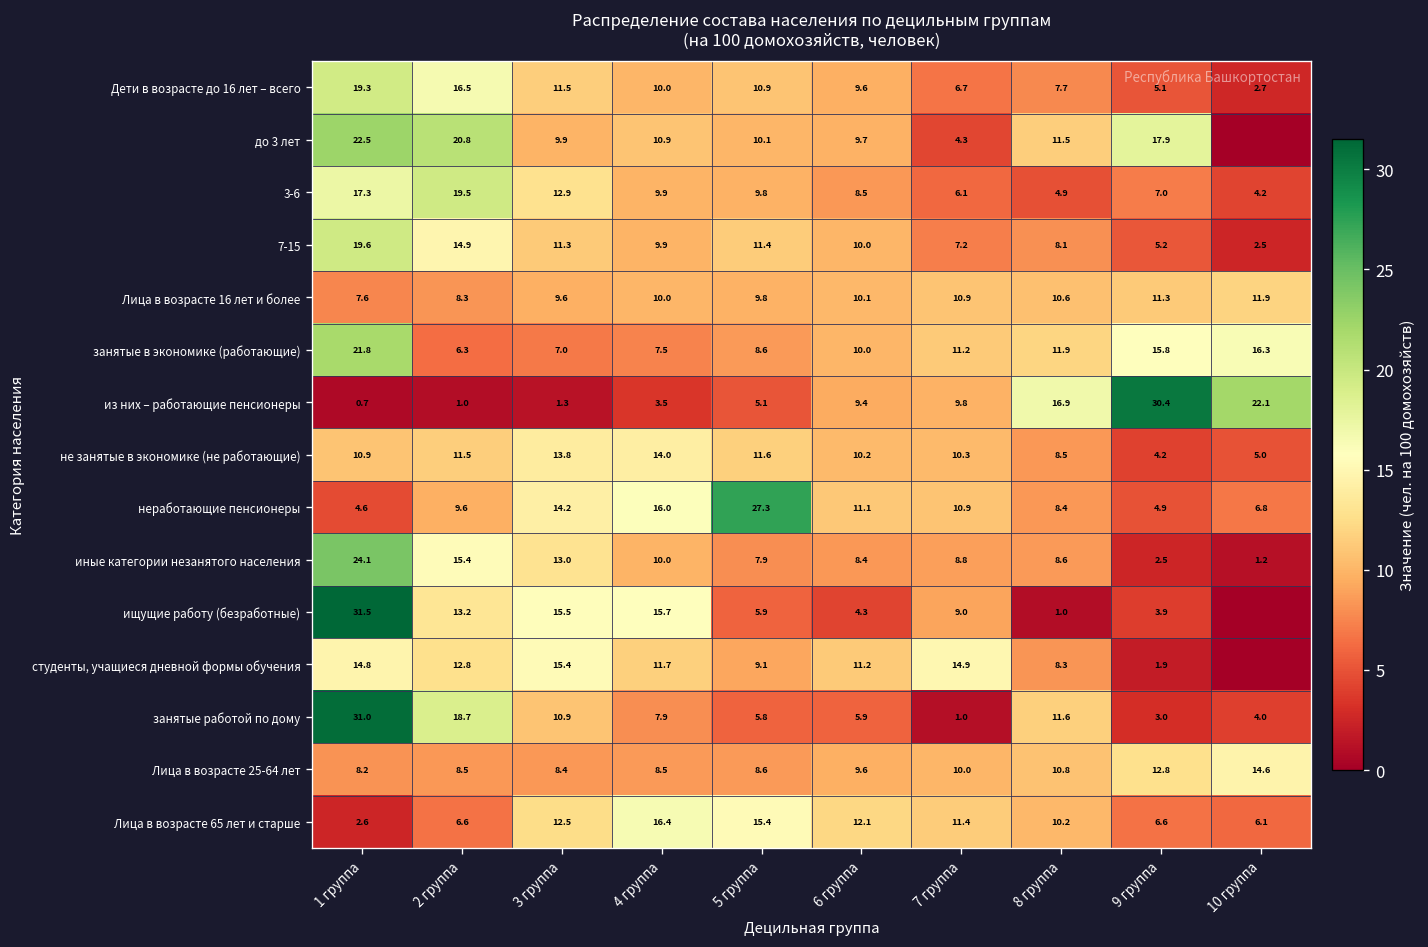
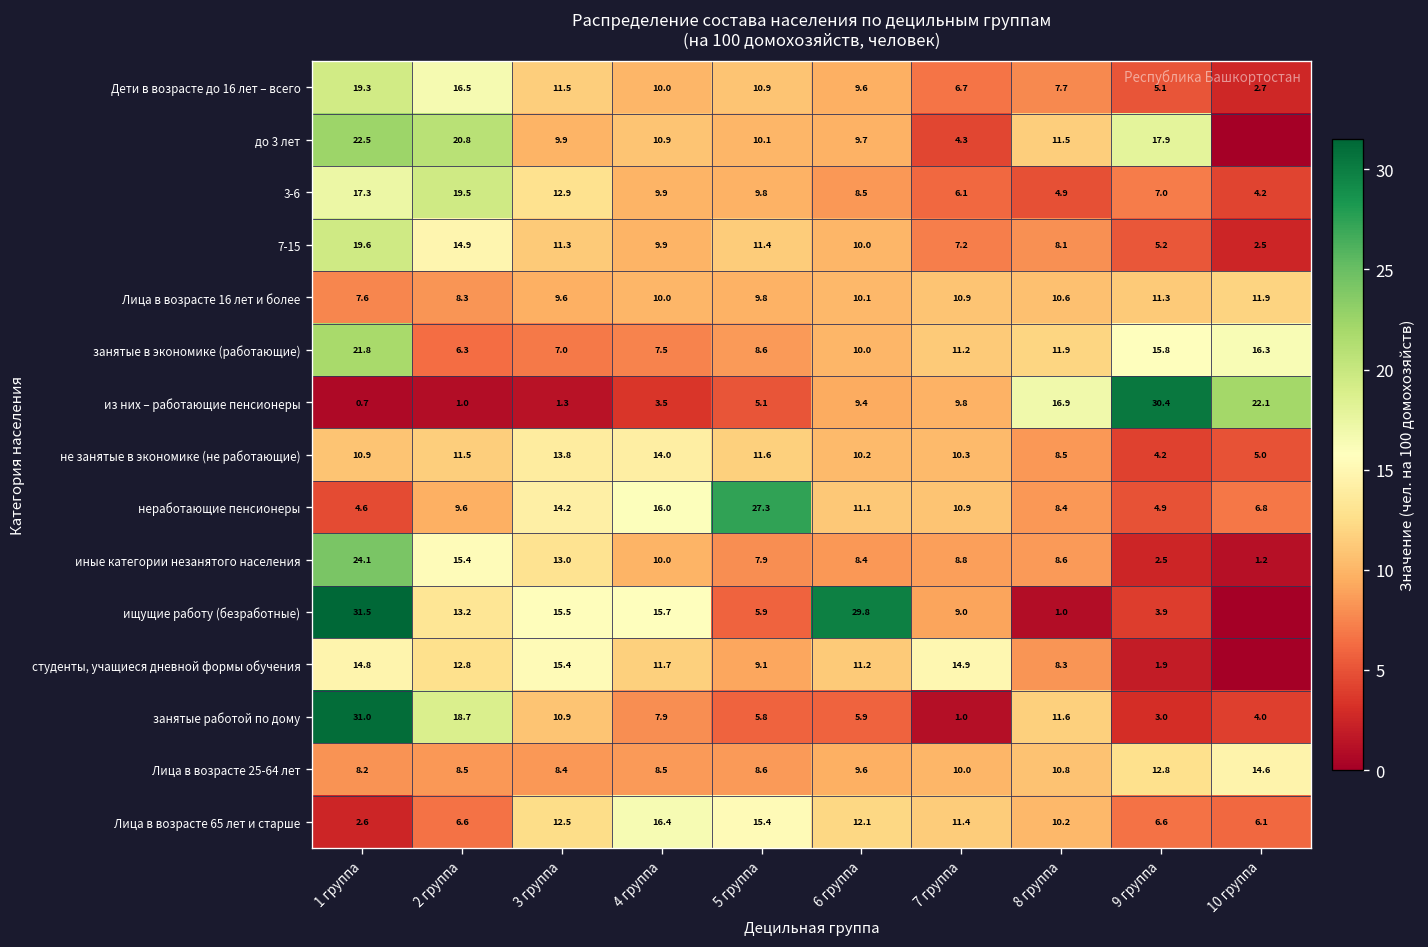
ищущие работу (безработные), 6 группа: 4.3 -> 29.8
